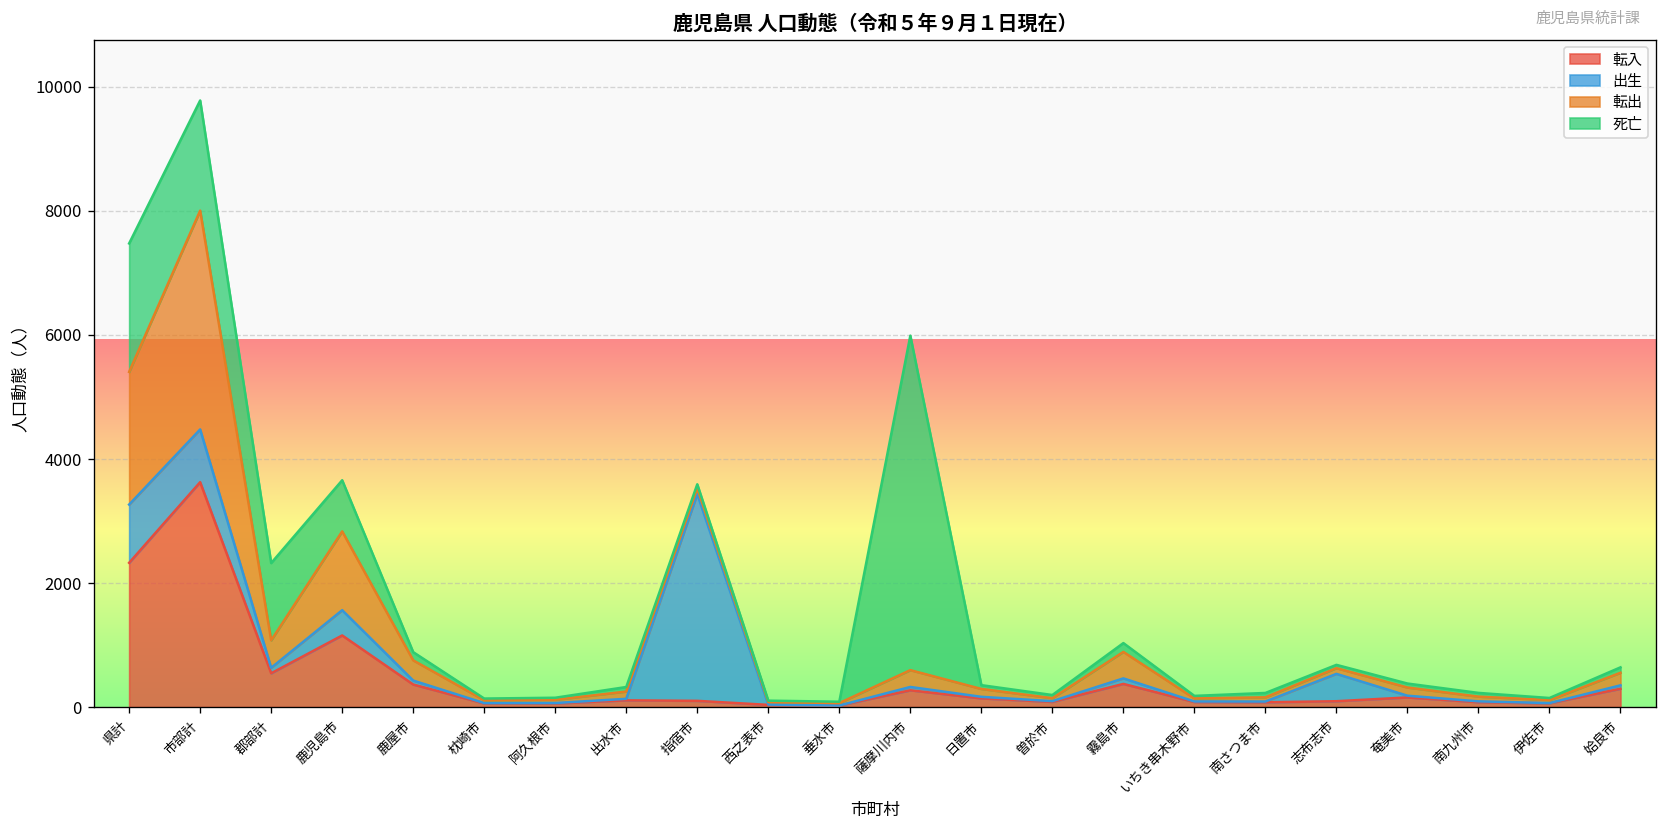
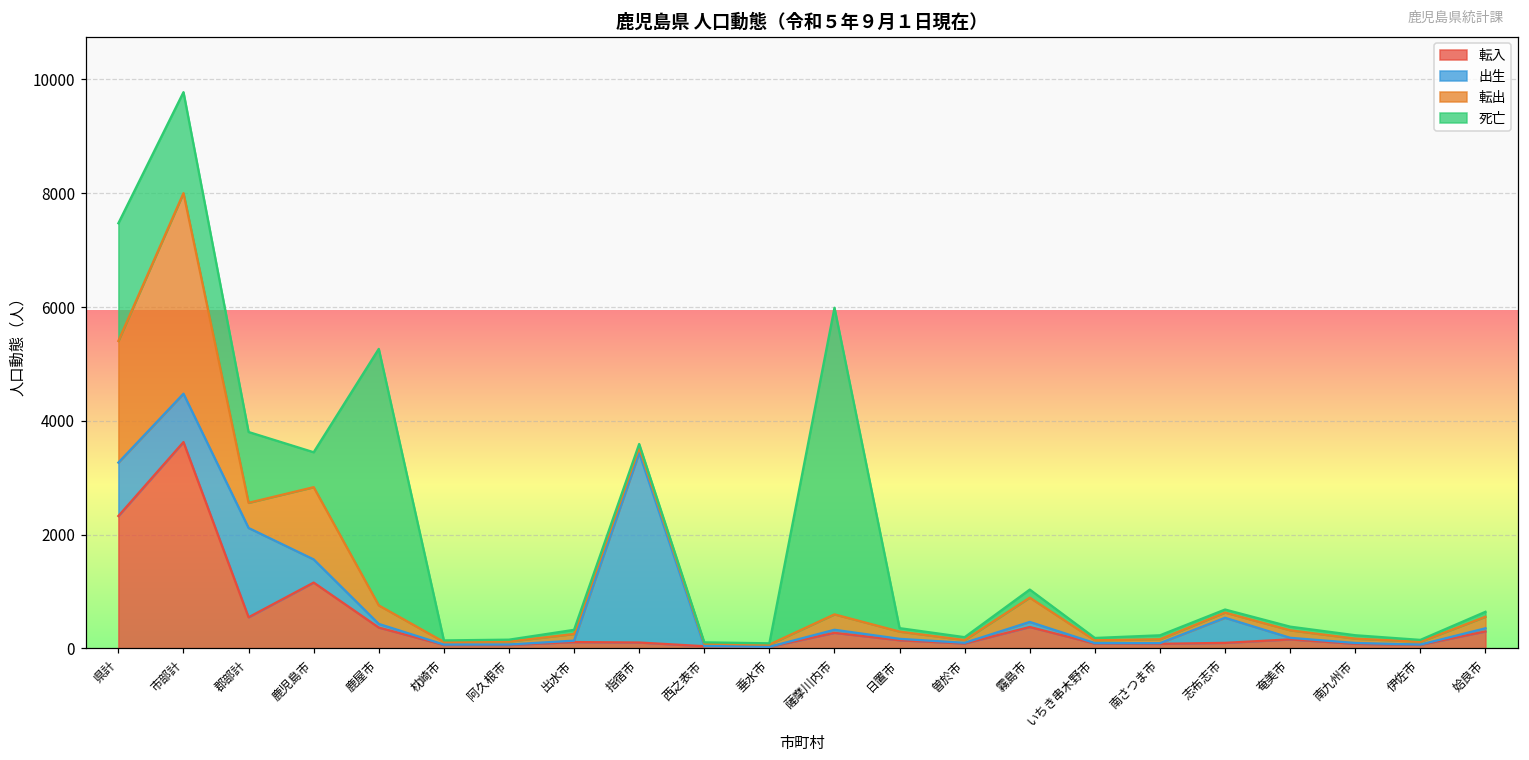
出生, 郡部計: 100 -> 1600
死亡, 鹿児島市: 800 -> 600
死亡, 鹿屋市: 100 -> 4500
